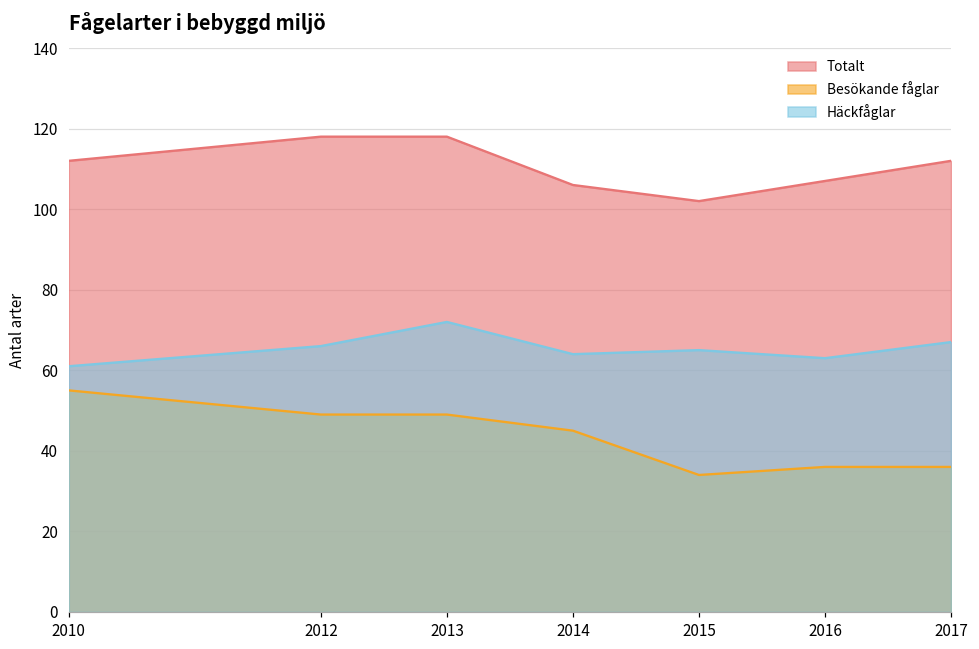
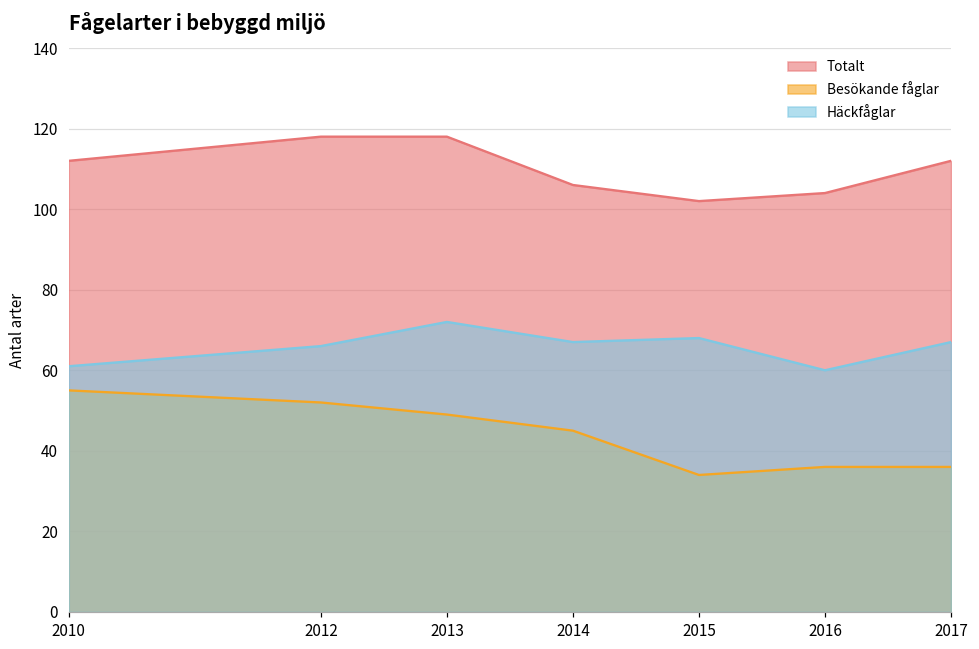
Besökande fåglar, 2012: 49 -> 52
Häckfåglar, 2014: 64 -> 67
Häckfåglar, 2015: 65 -> 68
Totalt, 2016: 107 -> 104
Häckfåglar, 2016: 63 -> 60
